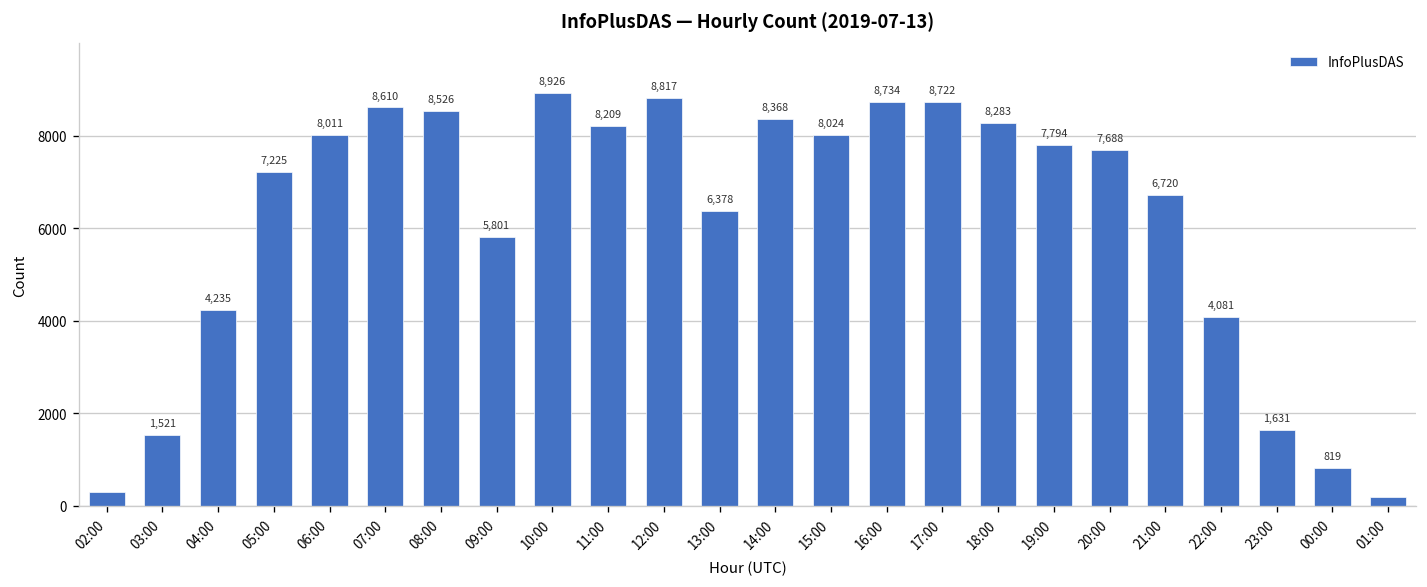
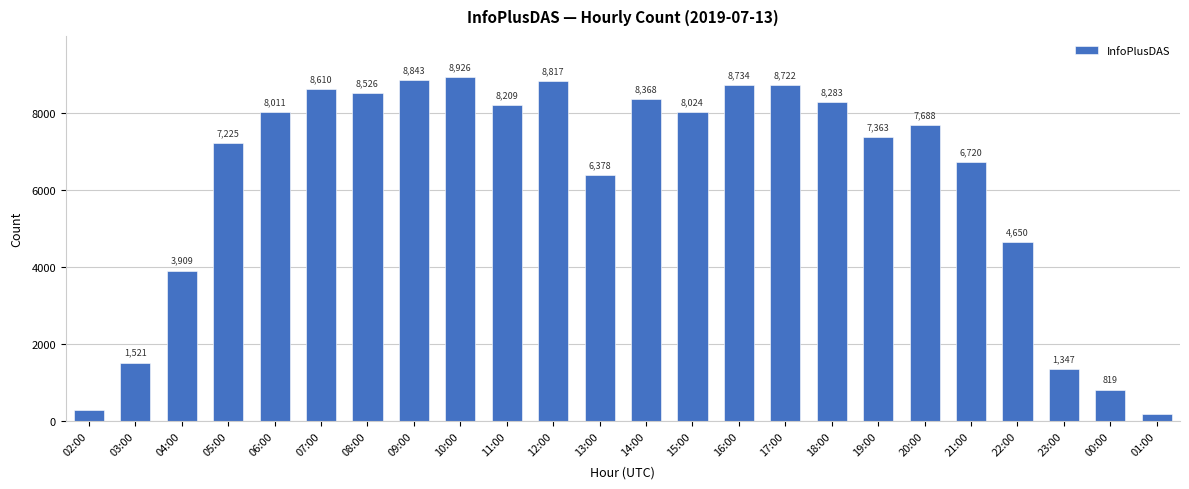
04:00: 4,235 -> 3,909
09:00: 5,801 -> 8,843
19:00: 7,794 -> 7,363
22:00: 4,081 -> 4,650
23:00: 1,631 -> 1,347
